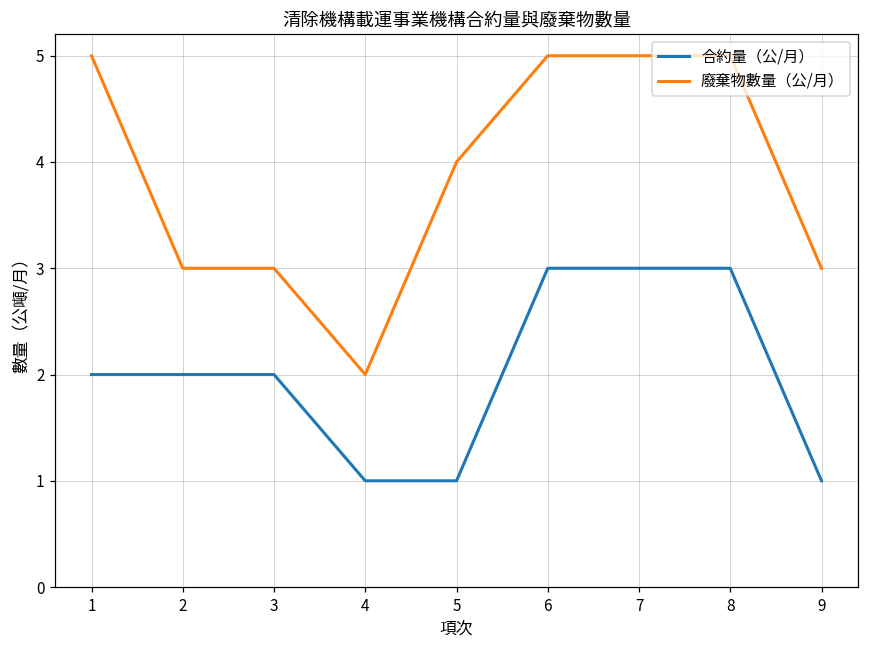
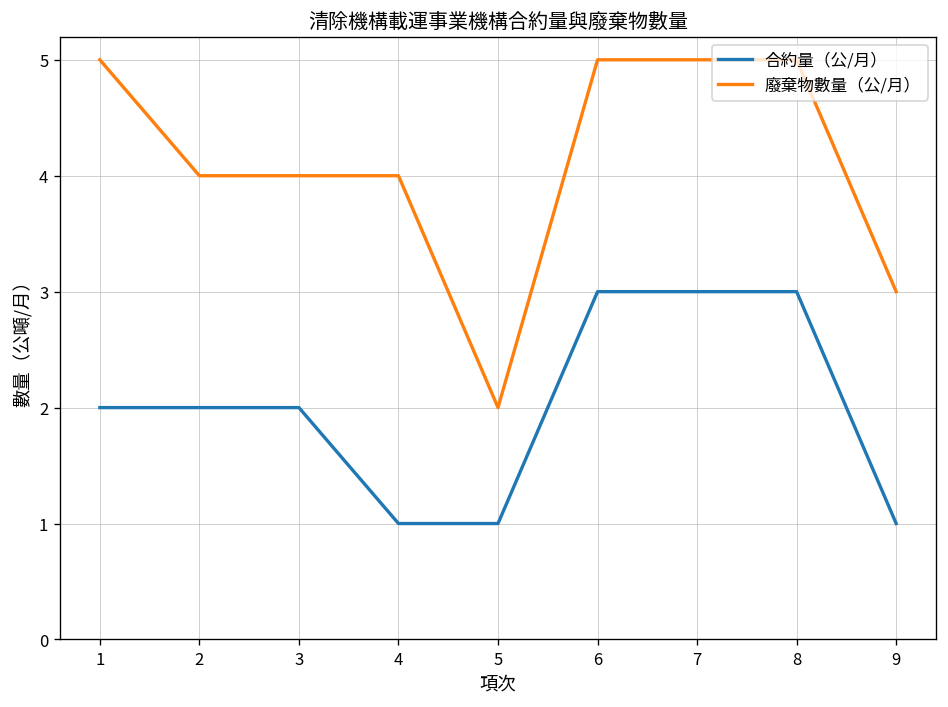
廢棄物數量（公/月）, 2: 3 -> 4
廢棄物數量（公/月）, 3: 3 -> 4
廢棄物數量（公/月）, 4: 2 -> 4
廢棄物數量（公/月）, 5: 4 -> 2
